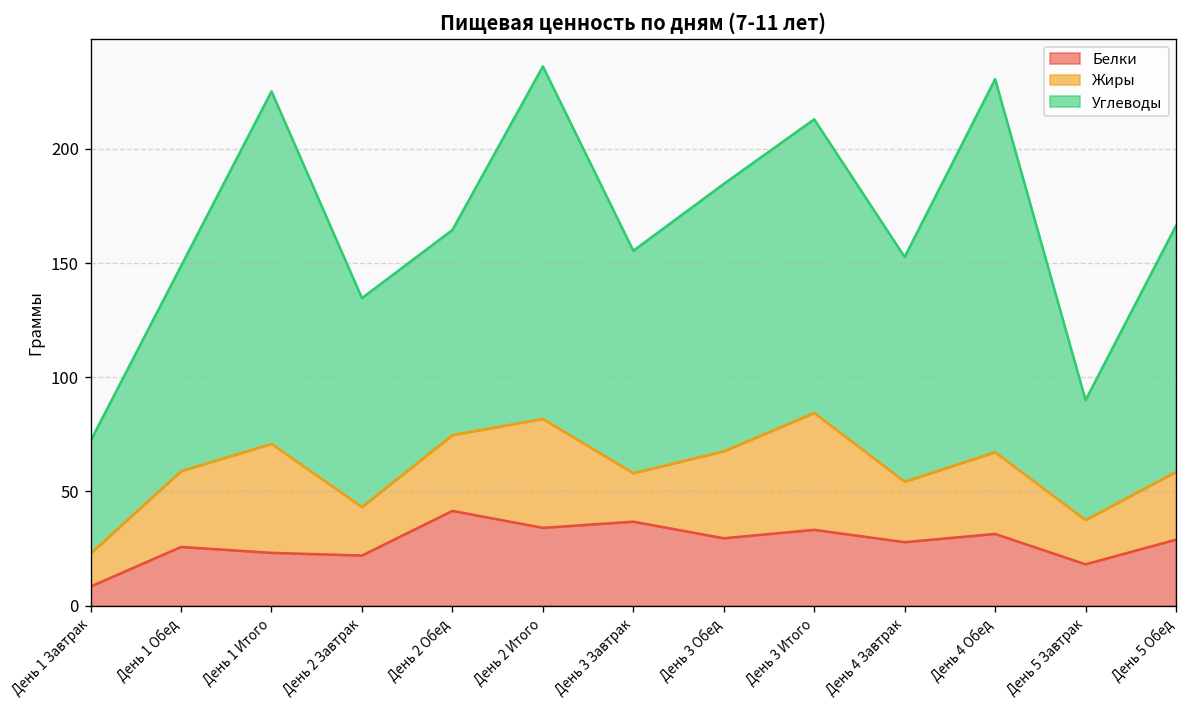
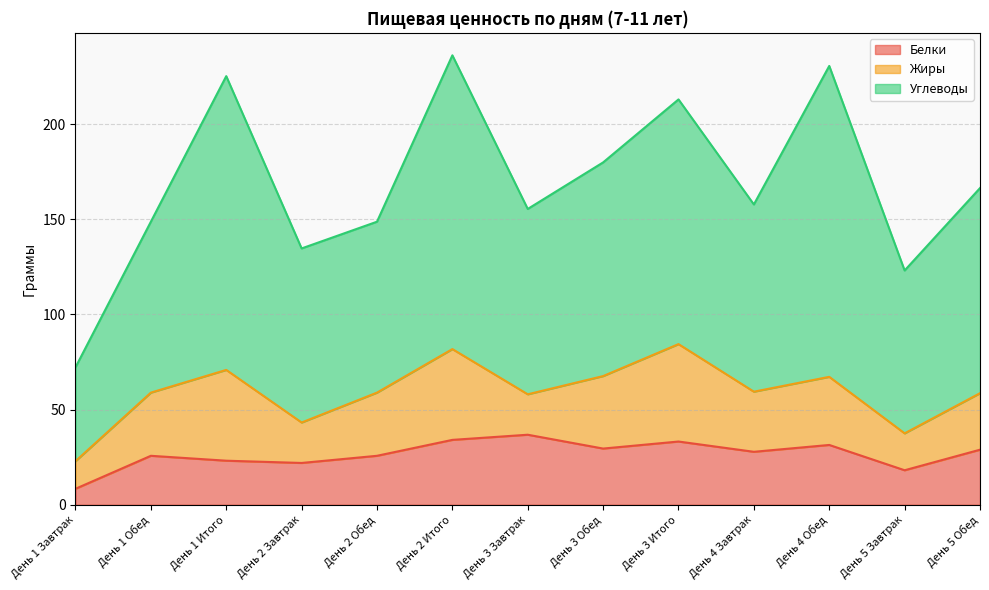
Белки, День 2 Обед: 41 -> 26
Углеводы, День 3 Обед: 117 -> 112
Жиры, День 4 Завтрак: 26 -> 32
Углеводы, День 5 Завтрак: 53 -> 86
